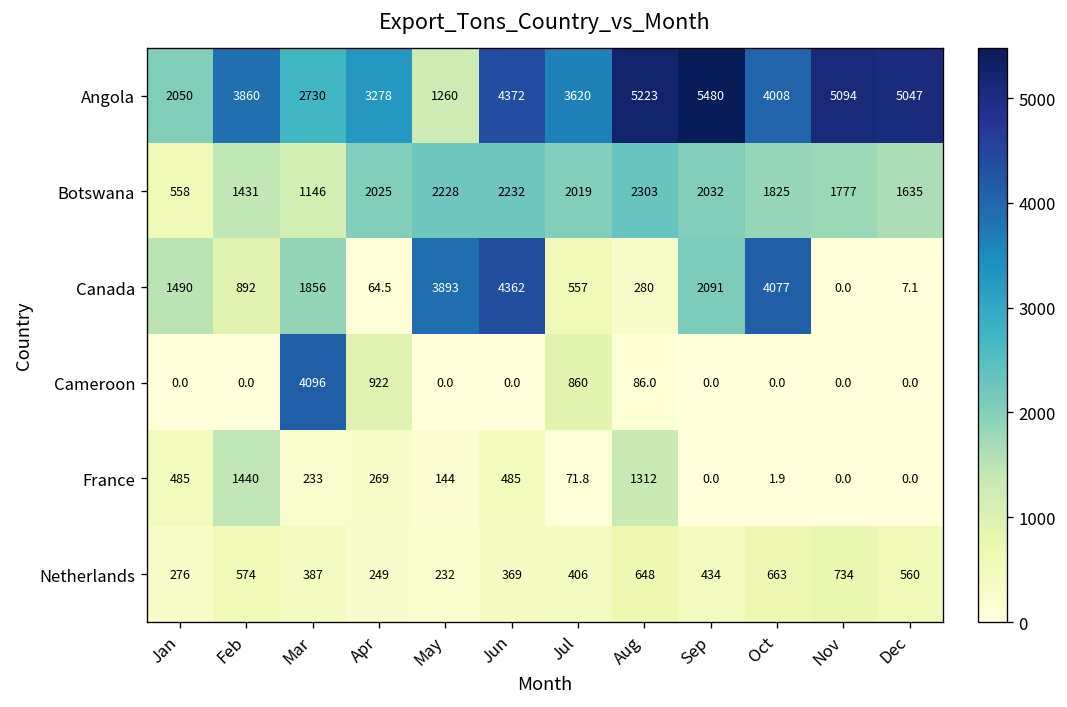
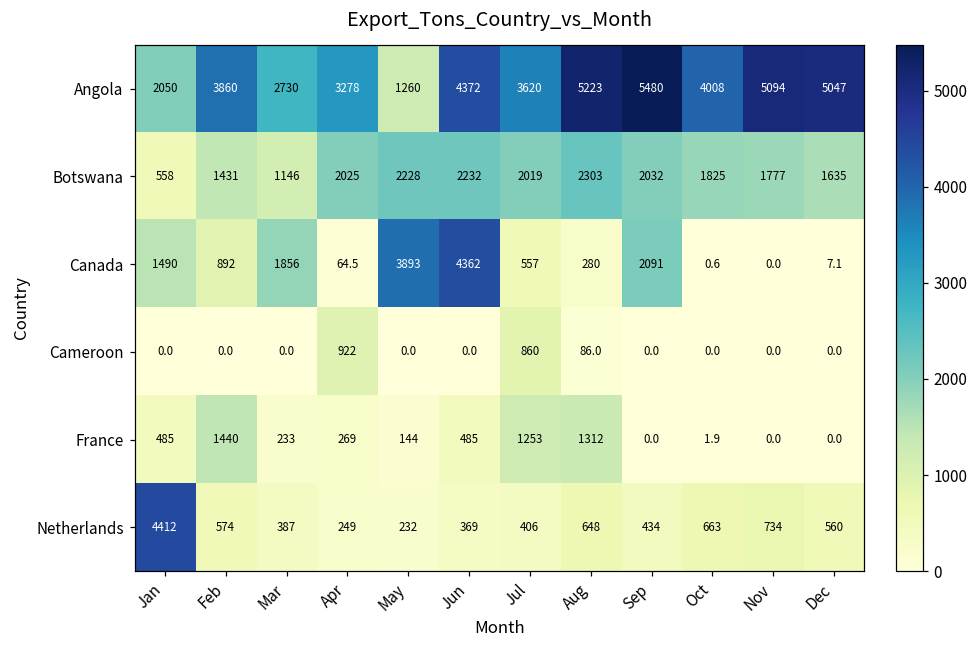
Canada, Oct: 4077 -> 0.6
Cameroon, Mar: 4096 -> 0.0
France, Jul: 71.8 -> 1253
Netherlands, Jan: 276 -> 4412
